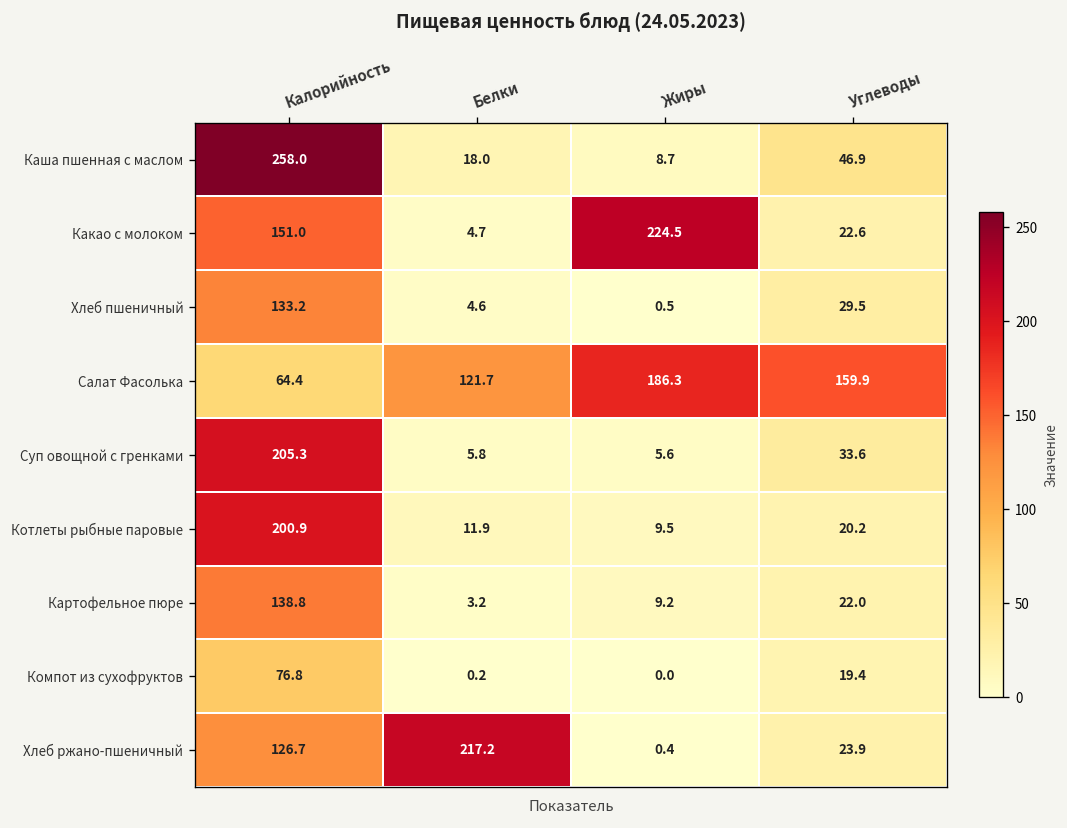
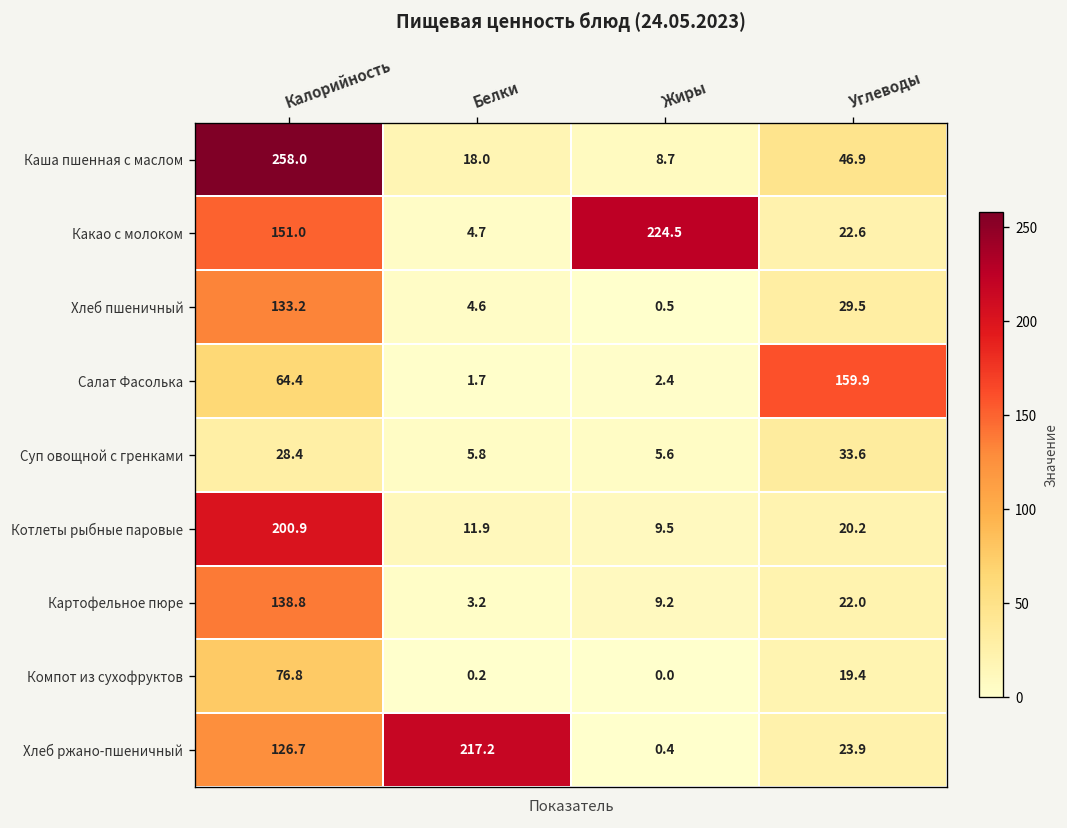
Салат Фасолька, Белки: 121.7 -> 1.7
Салат Фасолька, Жиры: 186.3 -> 2.4
Суп овощной с гренками, Калорийность: 205.3 -> 28.4
